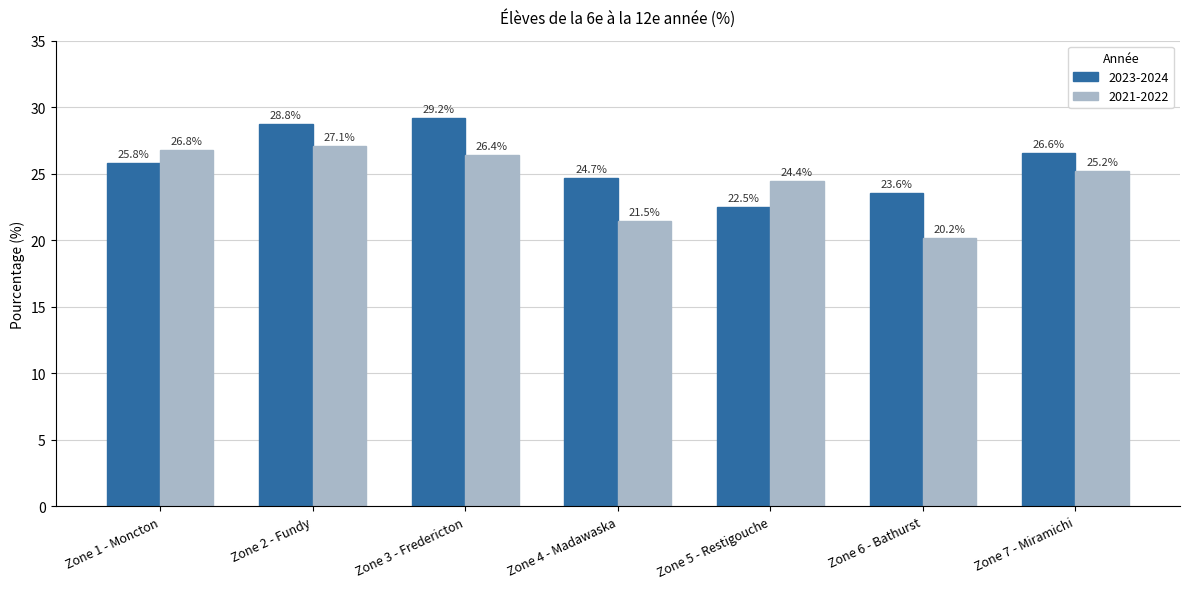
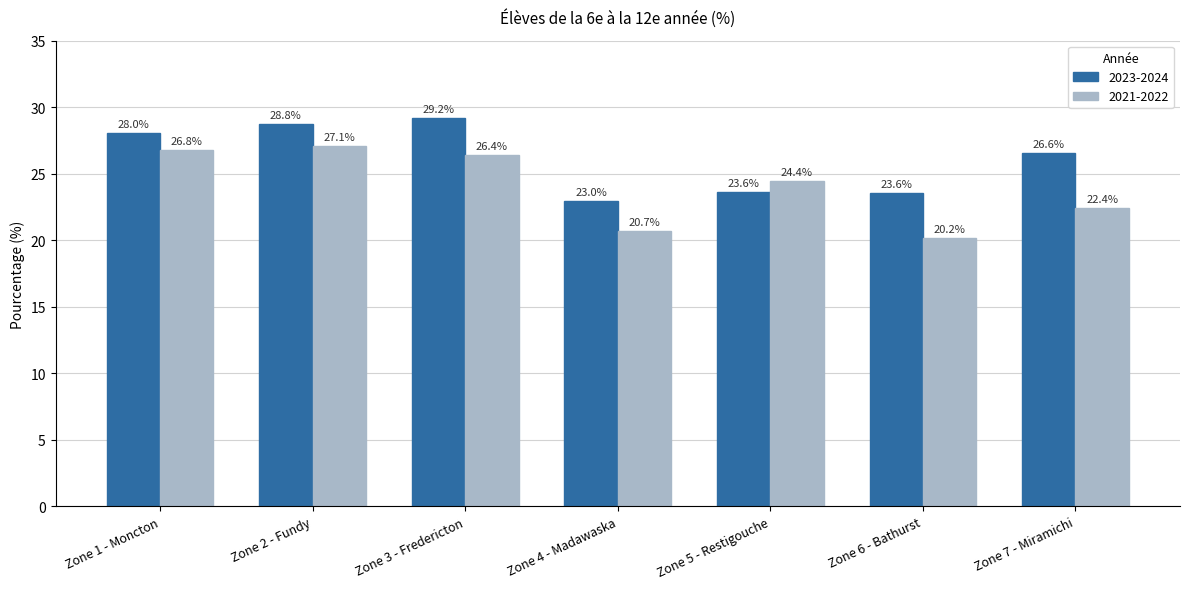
2023-2024, Zone 1 - Moncton: 25.8% -> 28.0%
2023-2024, Zone 4 - Madawaska: 24.7% -> 23.0%
2021-2022, Zone 4 - Madawaska: 21.5% -> 20.7%
2023-2024, Zone 5 - Restigouche: 22.5% -> 23.6%
2021-2022, Zone 7 - Miramichi: 25.2% -> 22.4%
